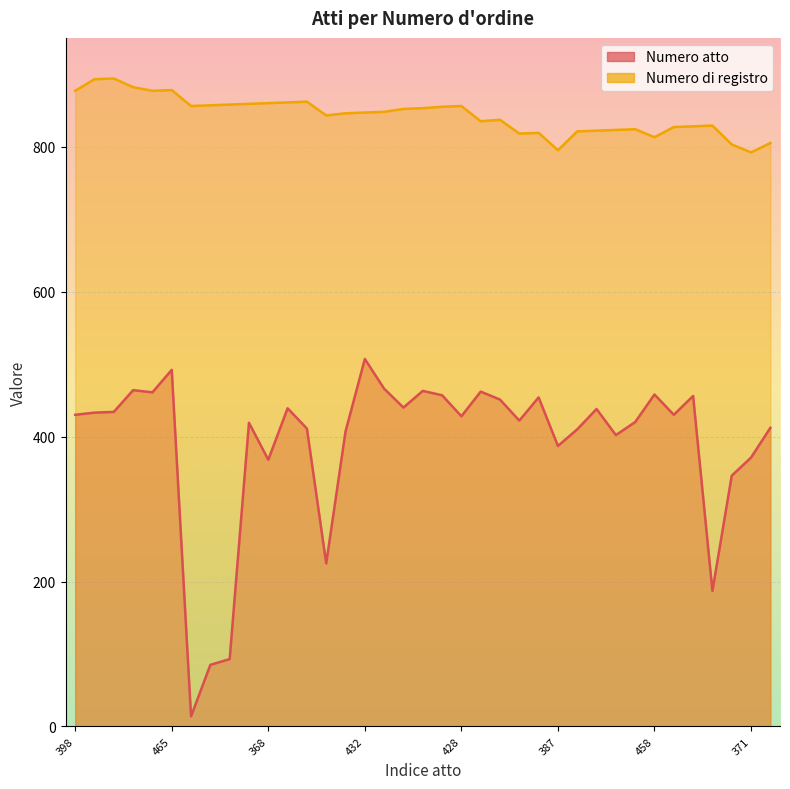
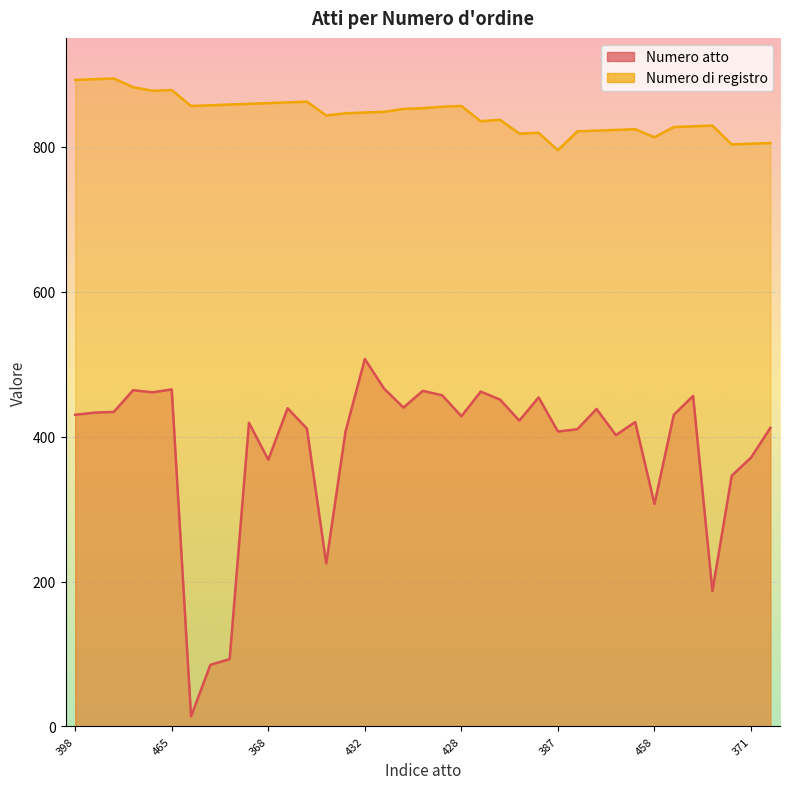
Numero di registro, 398: 880 -> 890
Numero atto, 465: 490 -> 470
Numero atto, 387: 390 -> 410
Numero atto, 458: 460 -> 310
Numero di registro, 371: 790 -> 800
